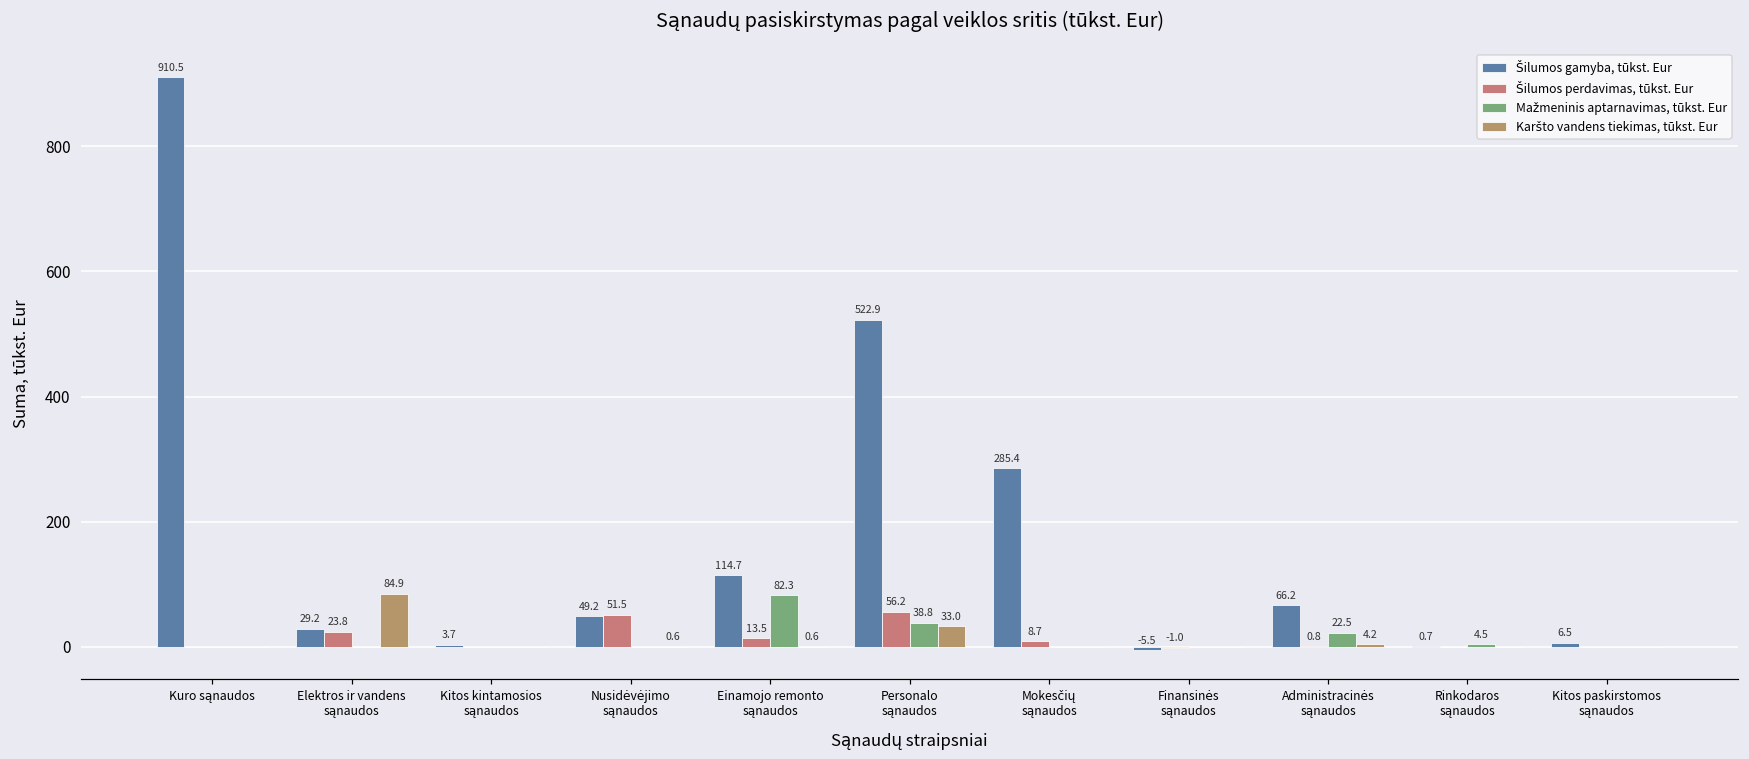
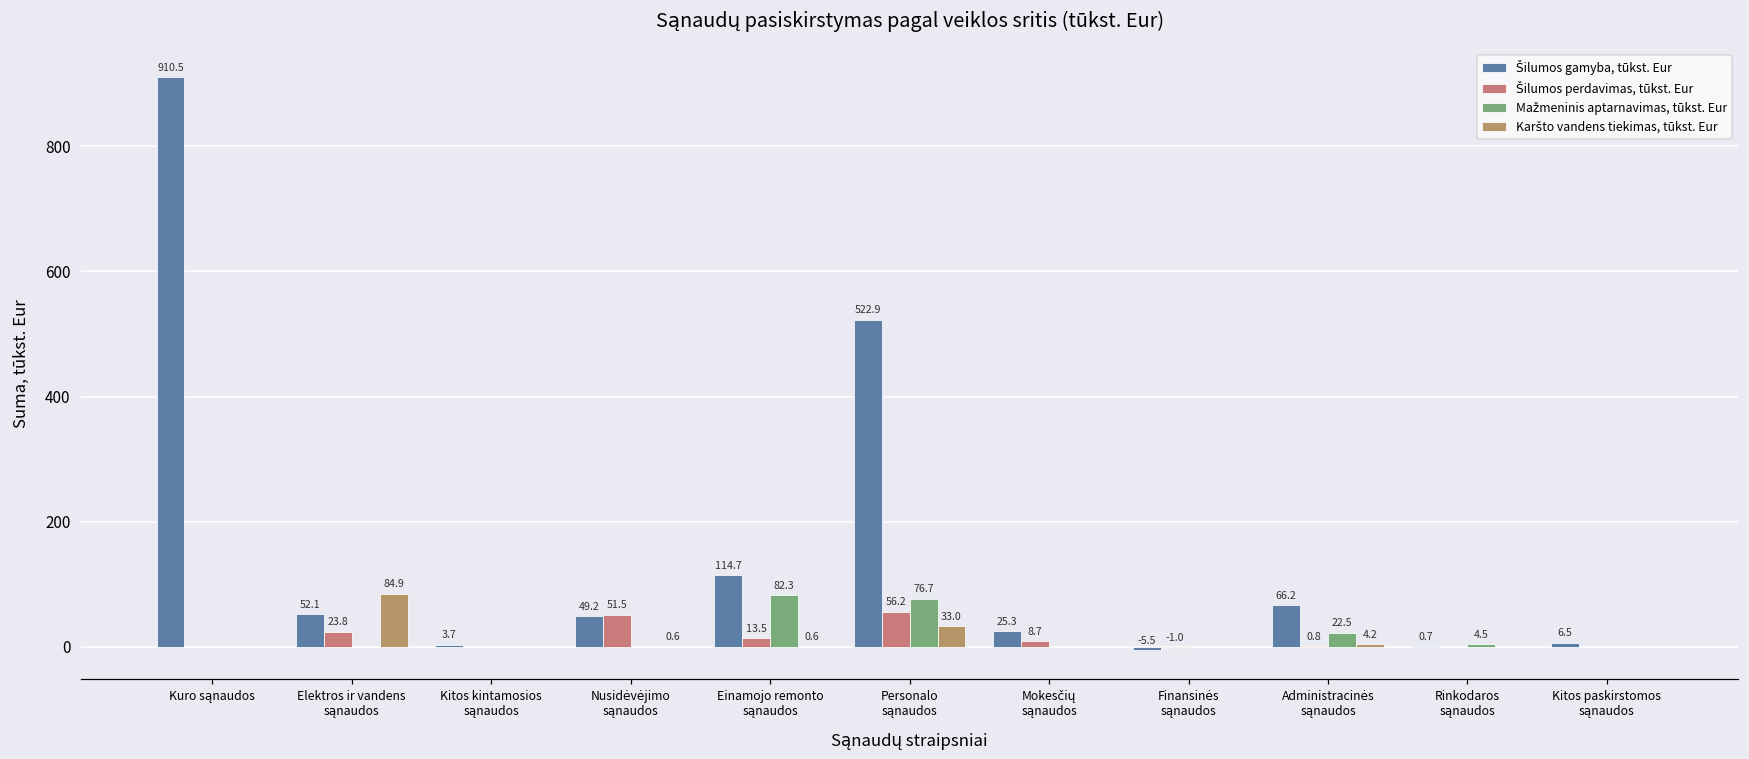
Šilumos gamyba, tūkst. Eur, Elektros ir vandens sąnaudos: 29.2 -> 52.1
Mažmeninis aptarnavimas, tūkst. Eur, Personalo sąnaudos: 38.8 -> 76.7
Šilumos gamyba, tūkst. Eur, Mokesčių sąnaudos: 285.4 -> 25.3
